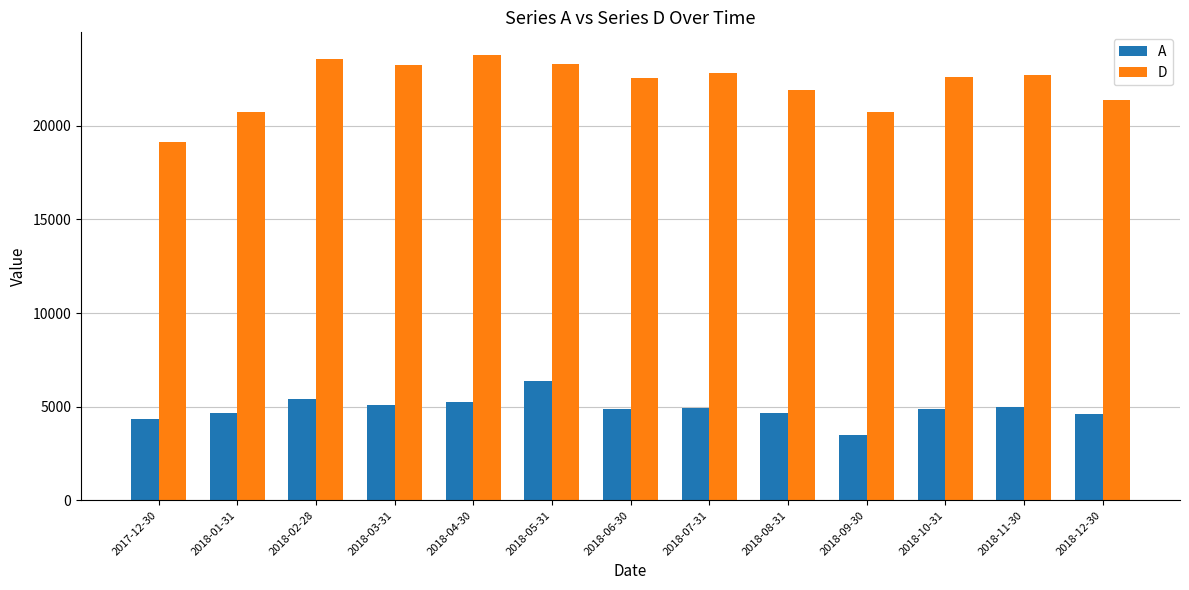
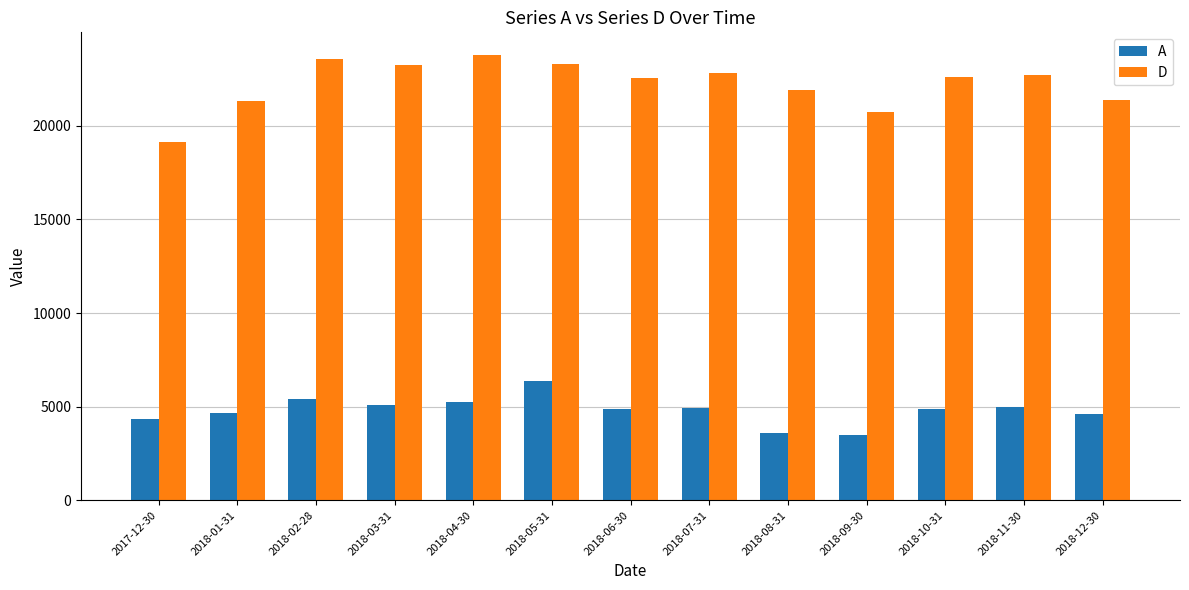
D, 2018-01-31: 20800 -> 21300
A, 2018-08-31: 4700 -> 3600
